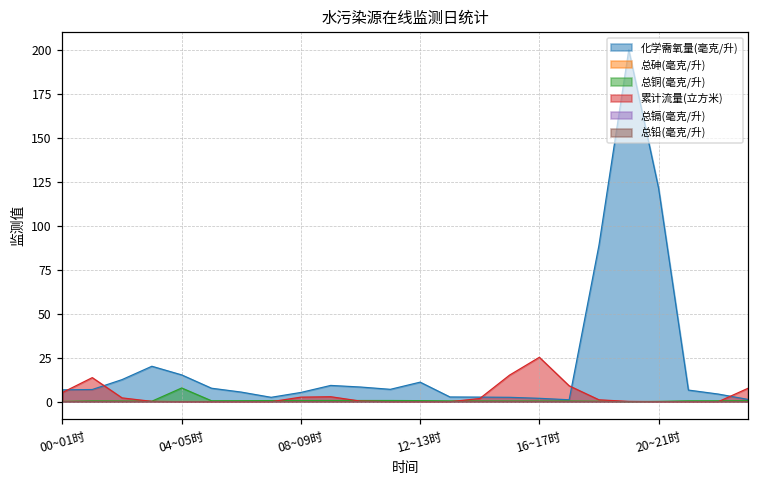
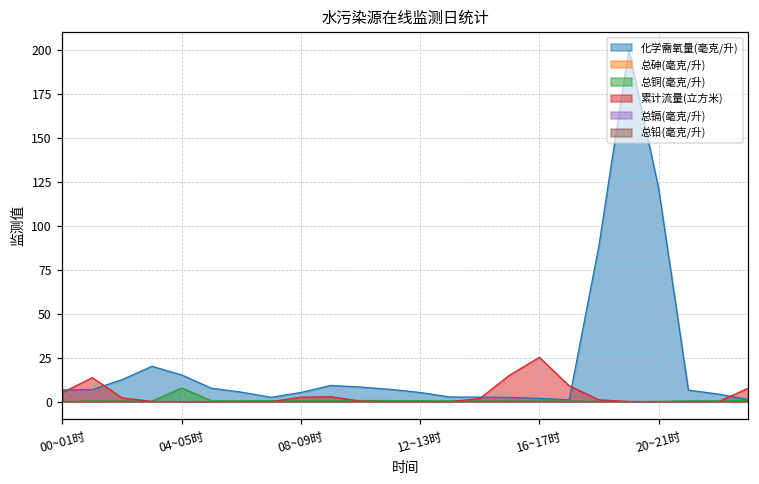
化学需氧量(毫克/升), 12~13时: 11 -> 5
